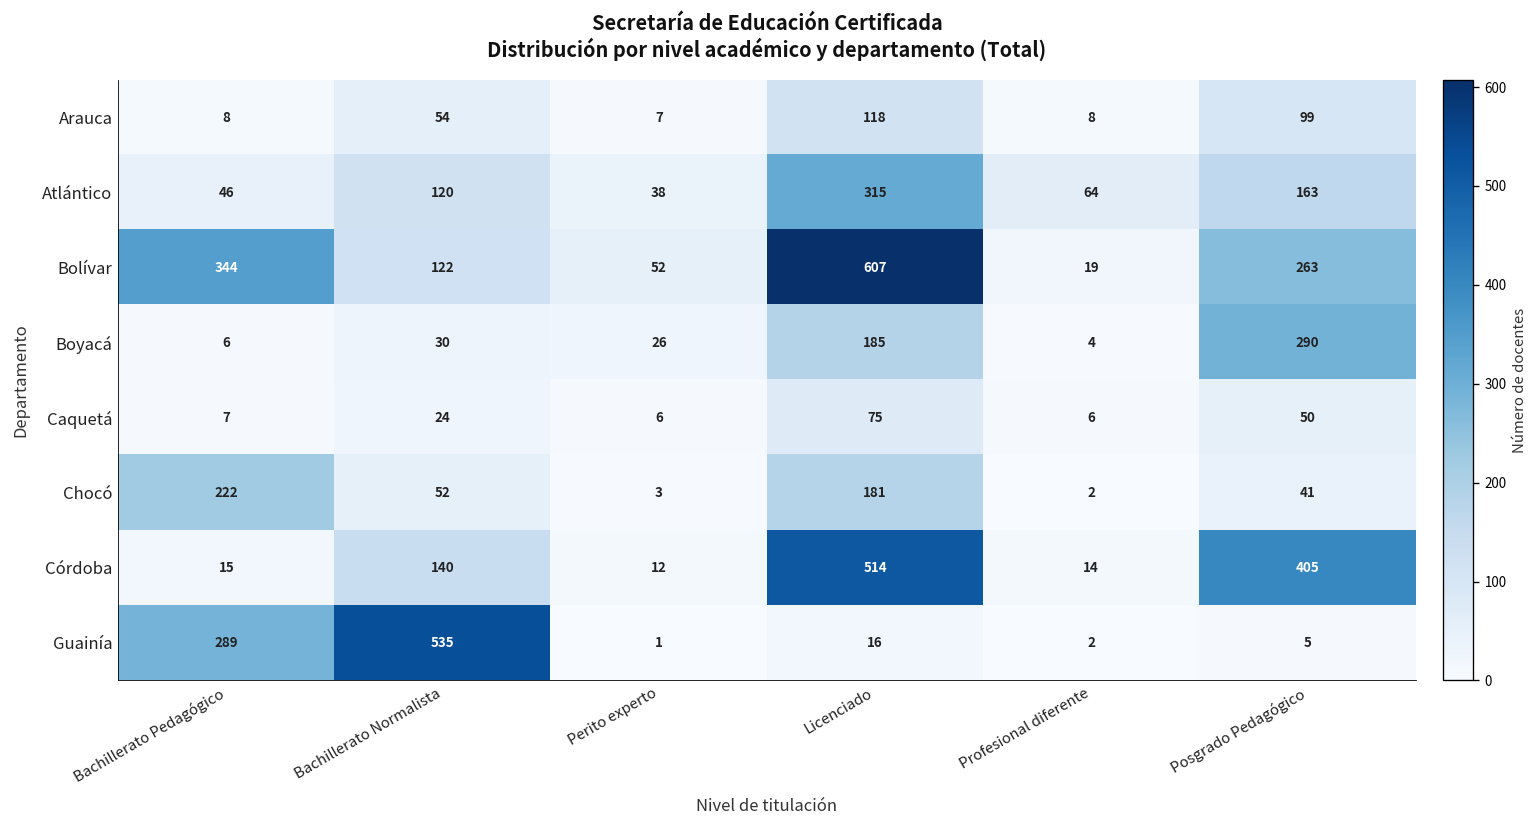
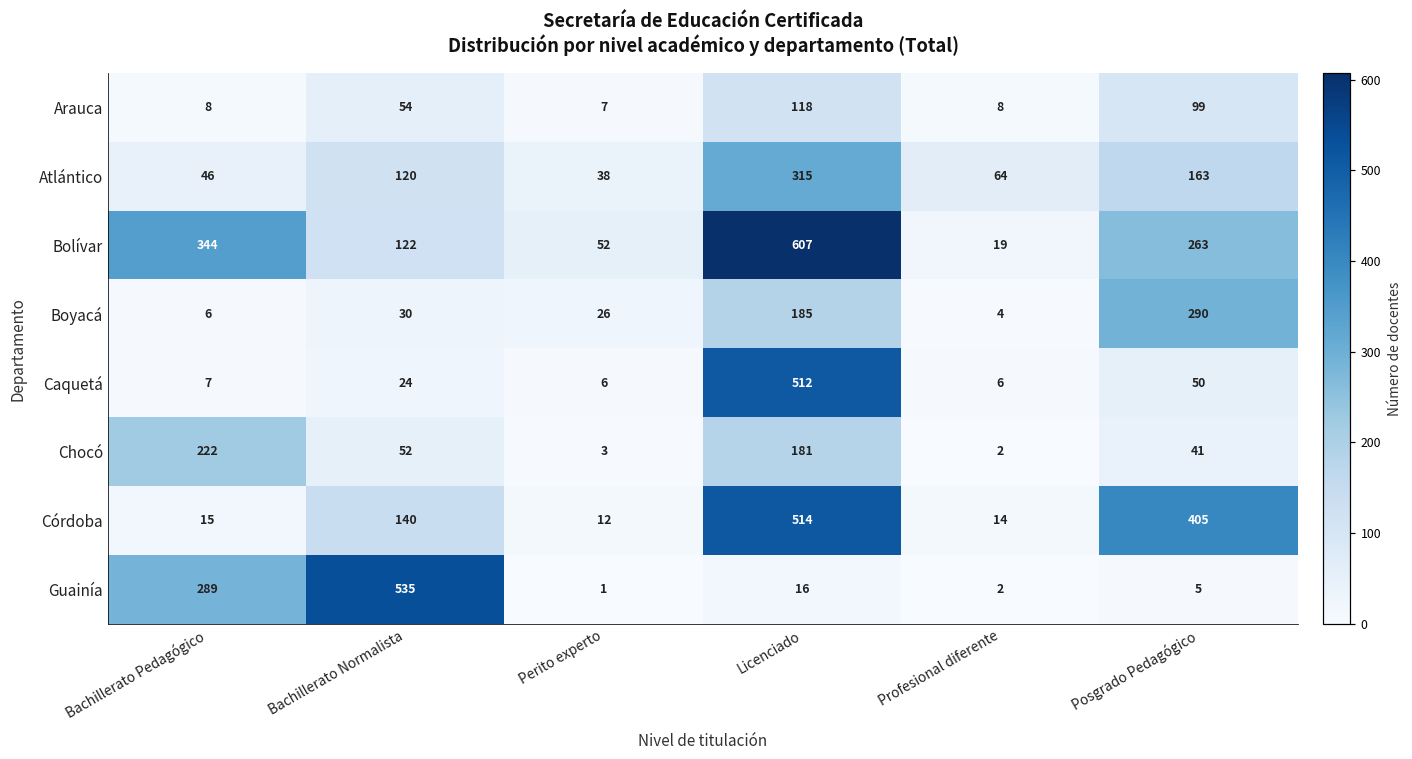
Caquetá, Licenciado: 75 -> 512
